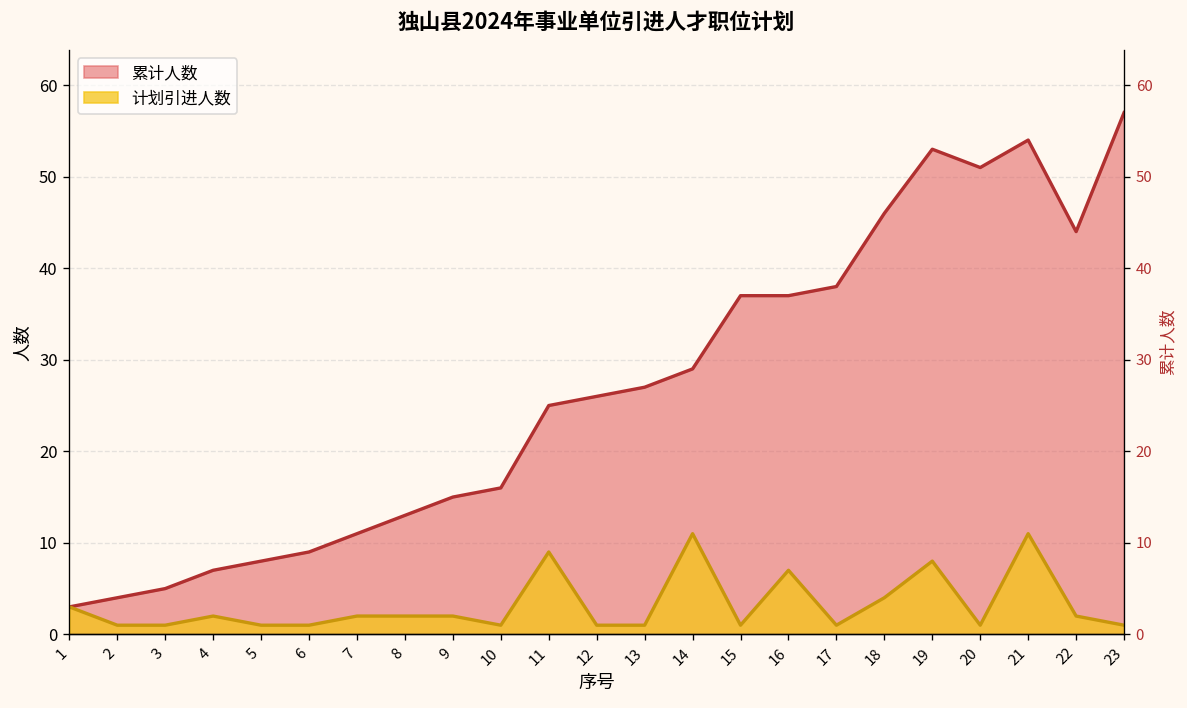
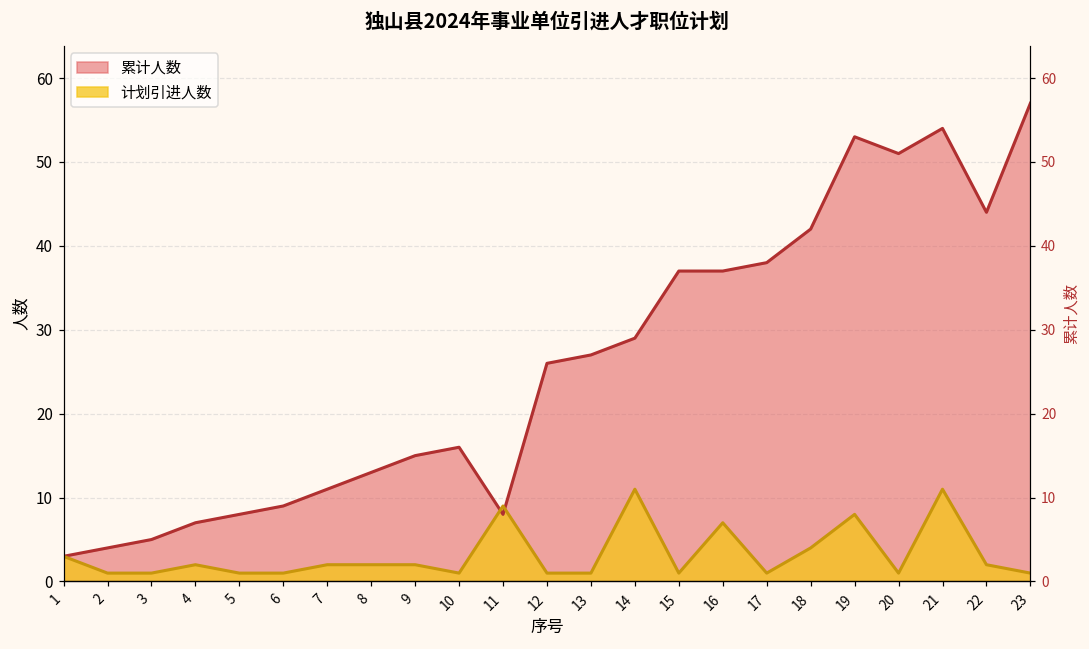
累计人数, 11: 25 -> 8
累计人数, 18: 46 -> 42
